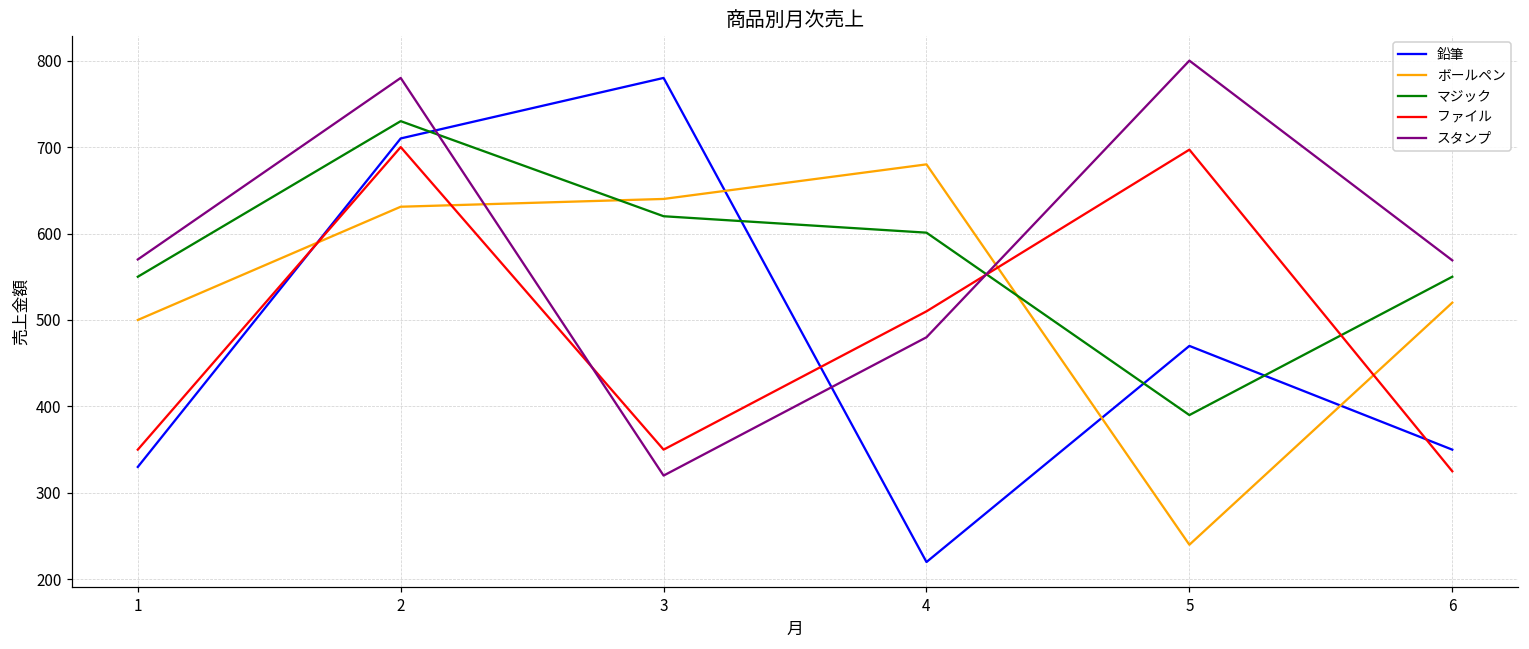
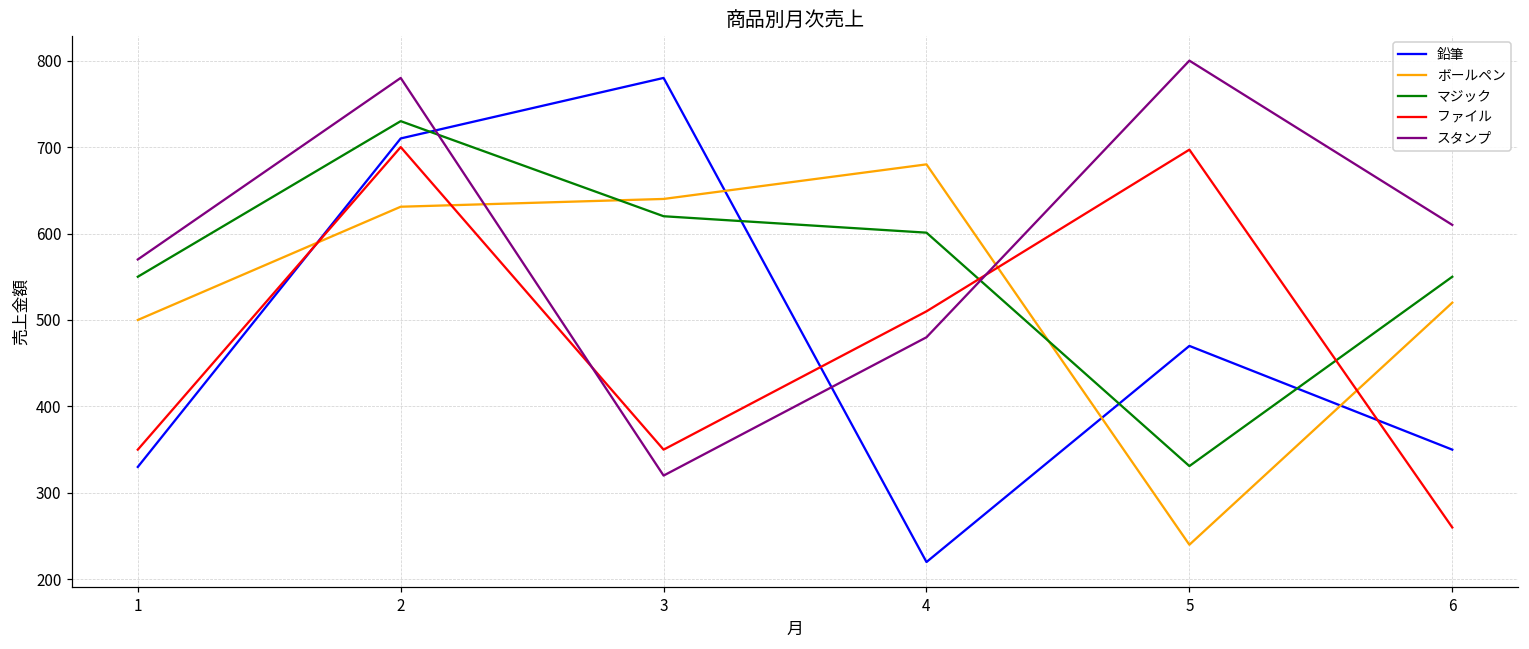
マジック, 5: 390 -> 330
ファイル, 6: 330 -> 260
スタンプ, 6: 570 -> 610
